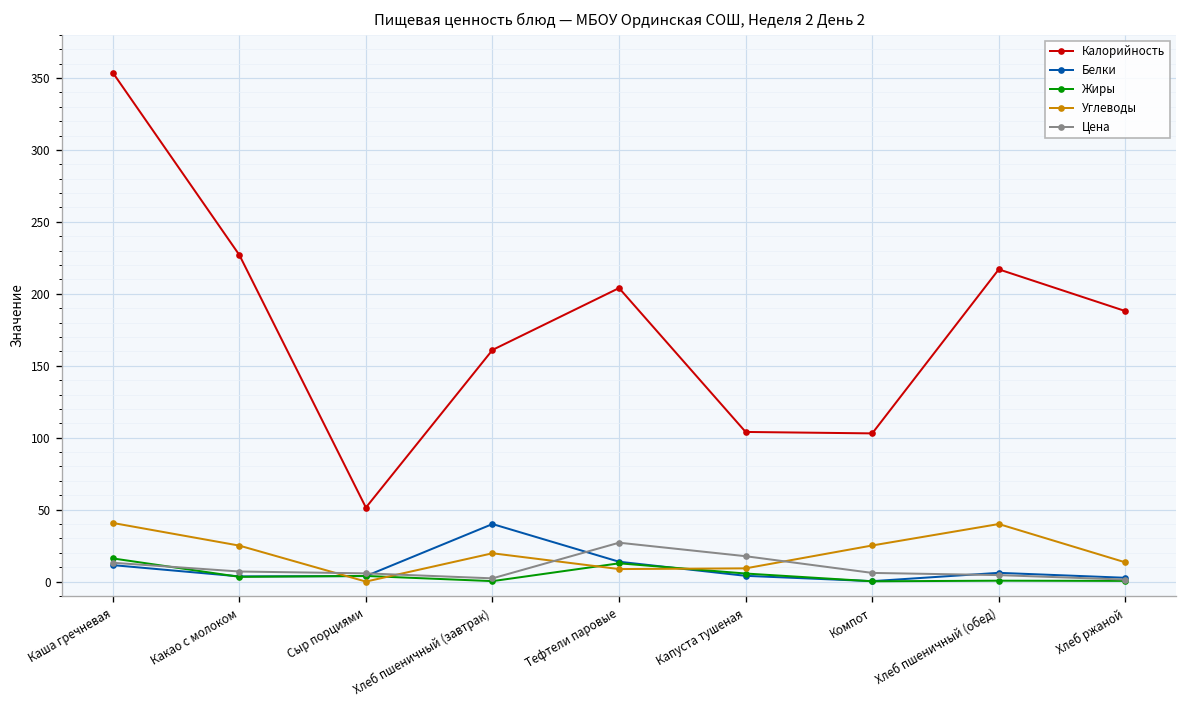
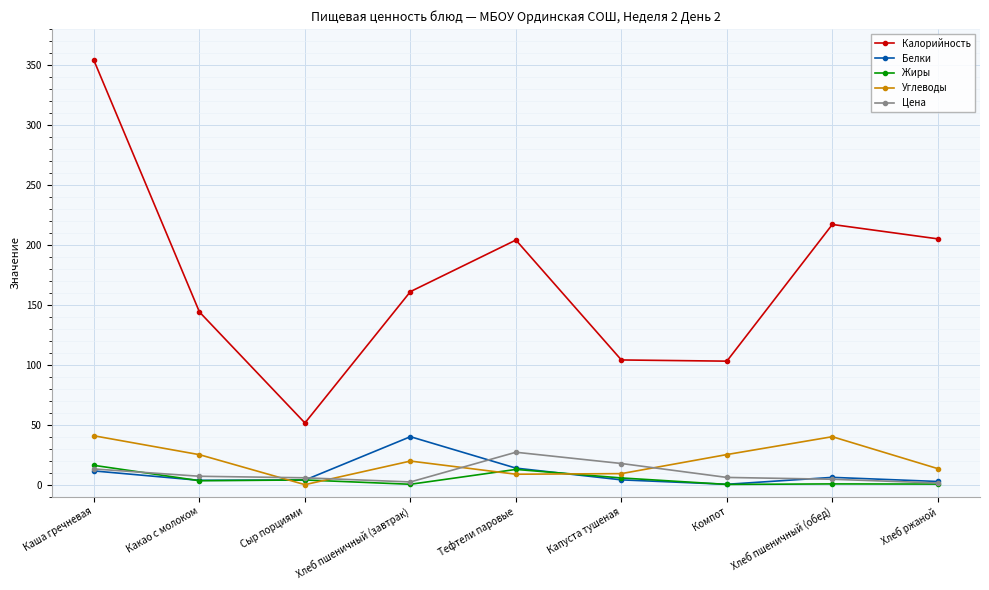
Калорийность, Какао с молоком: 227 -> 144
Калорийность, Хлеб ржаной: 188 -> 205
